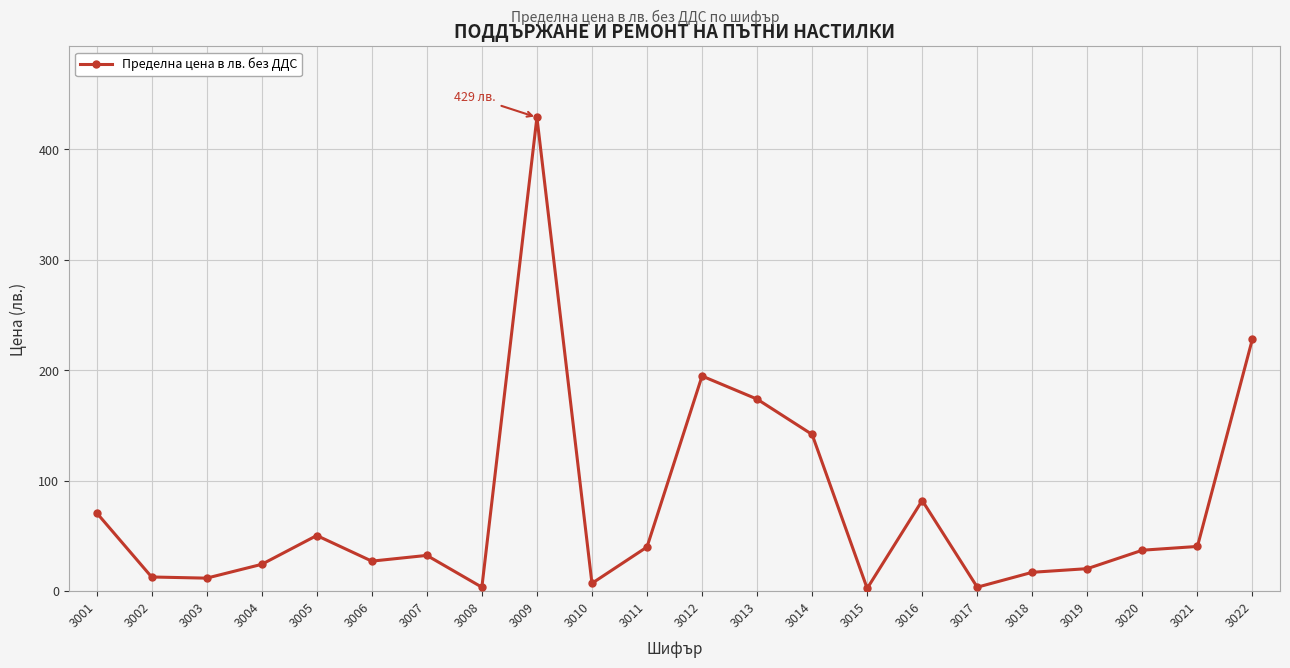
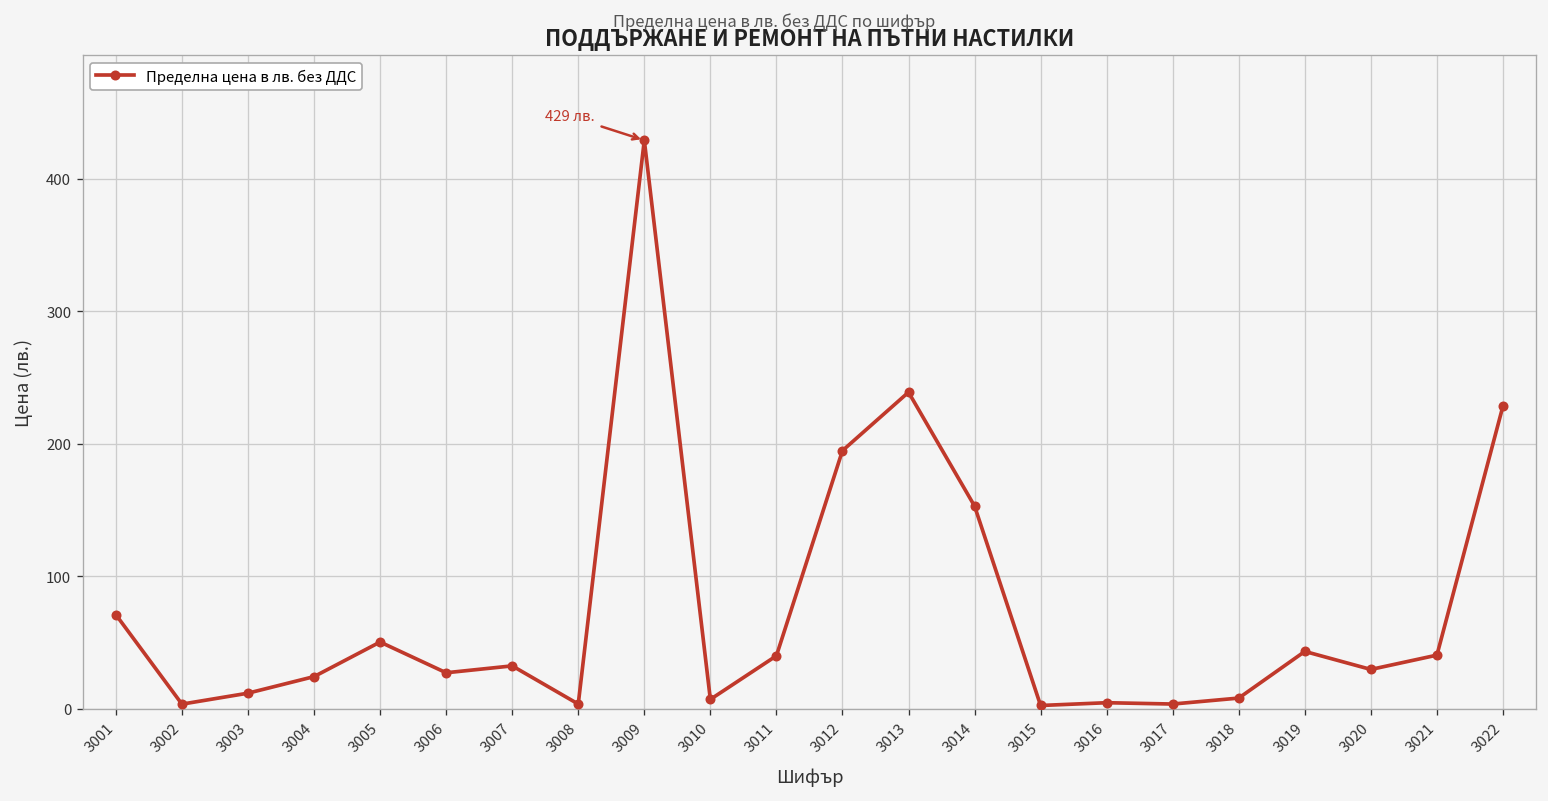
3002: 13 -> 4
3013: 174 -> 239
3014: 142 -> 153
3016: 82 -> 5
3018: 17 -> 8
3019: 20 -> 43
3020: 37 -> 30
